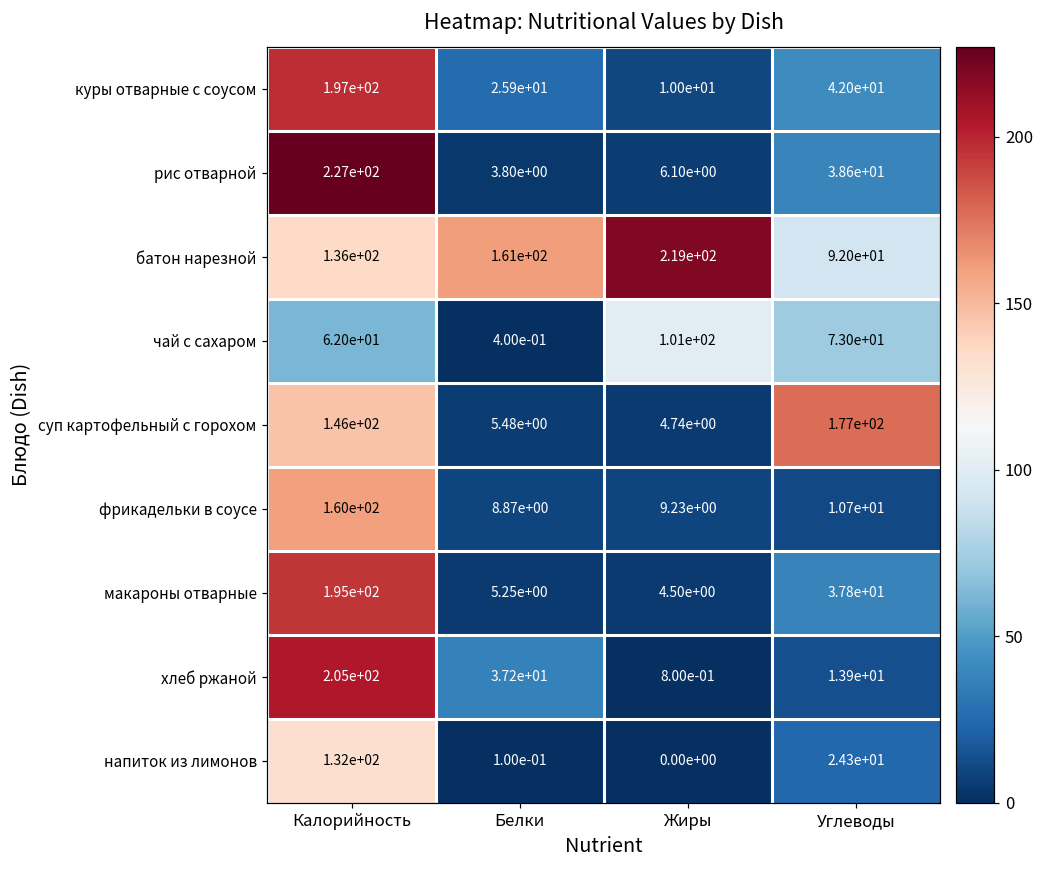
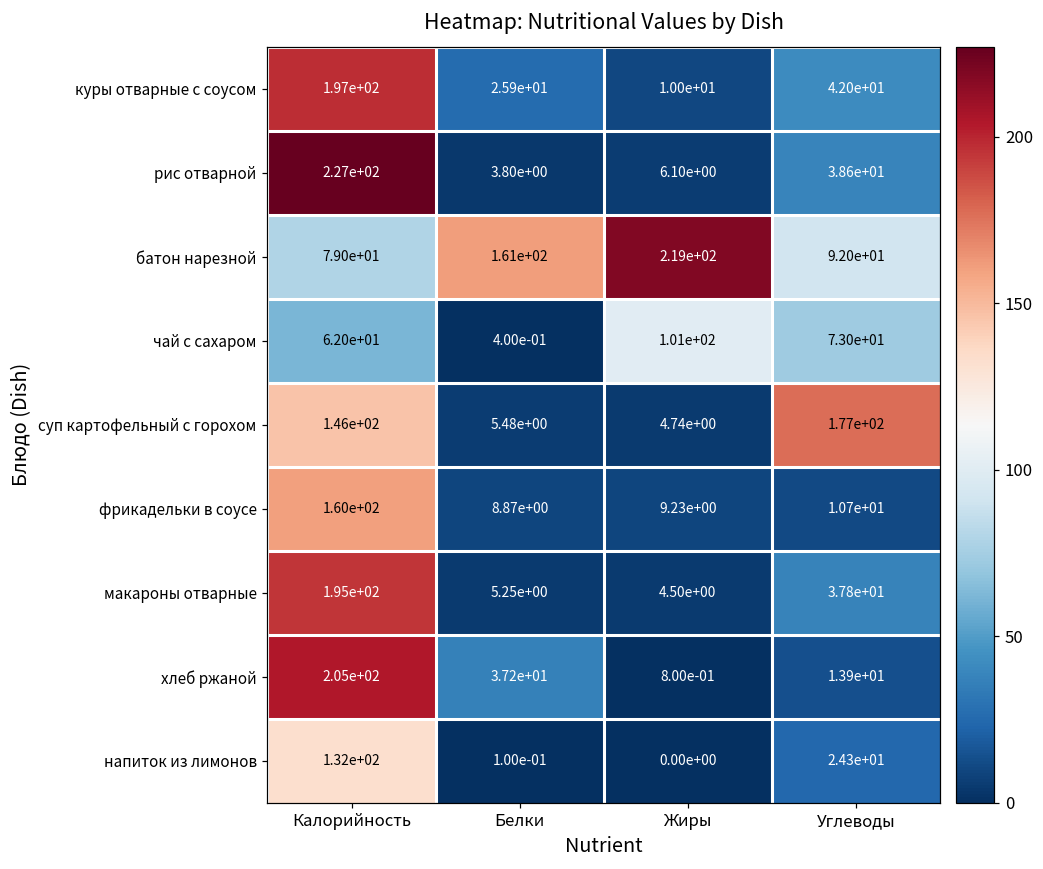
батон нарезной, Калорийность: 1.36e+02 -> 7.90e+01
